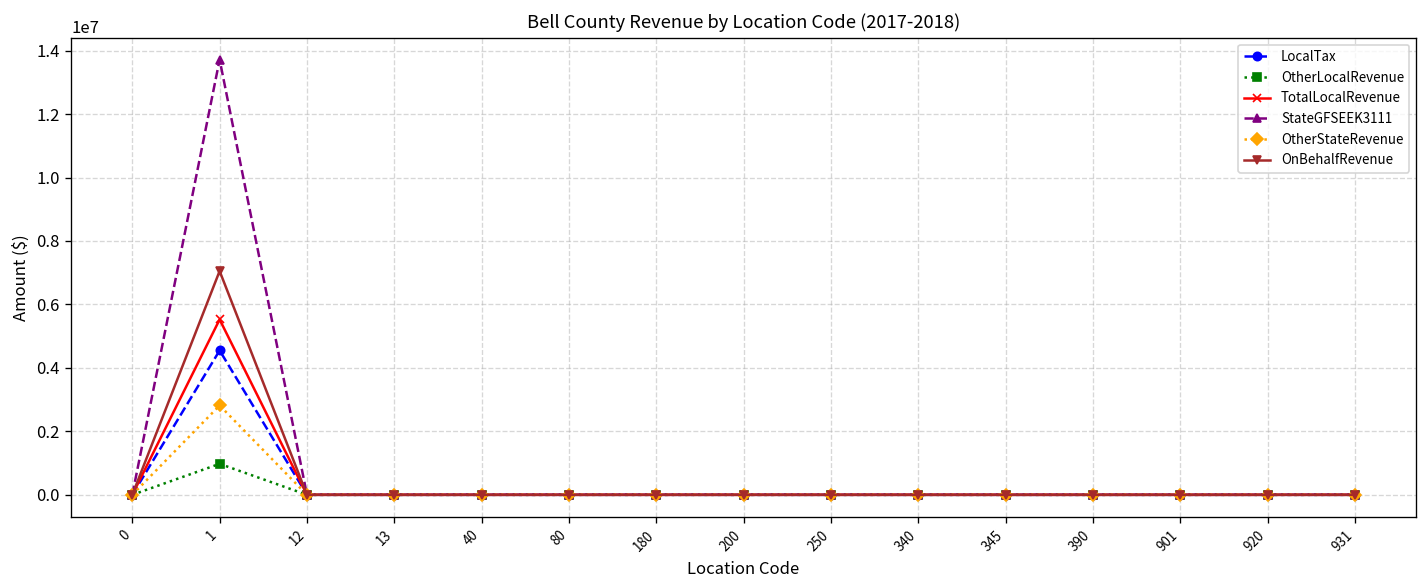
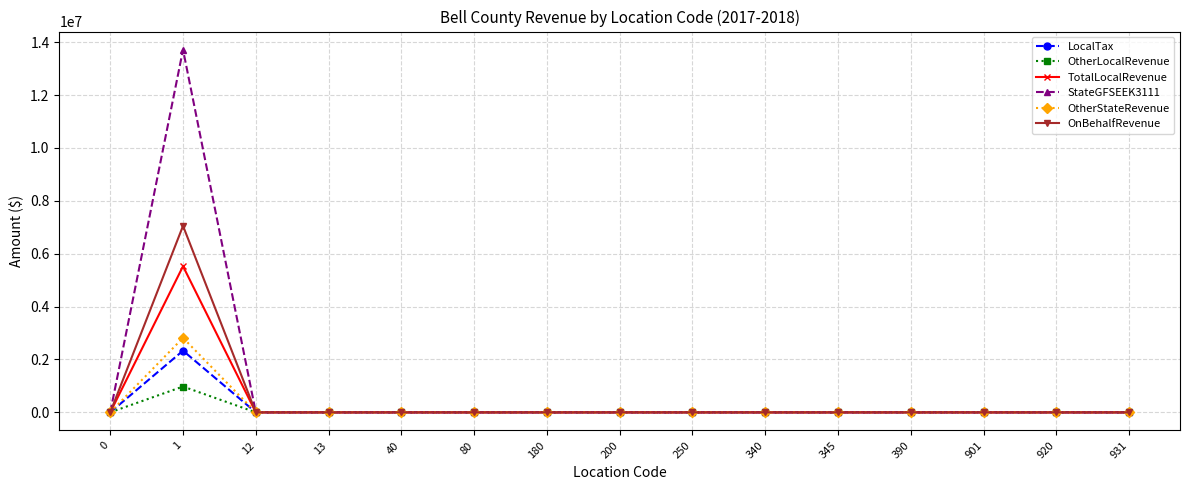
LocalTax, 1: 4500000 -> 2300000
